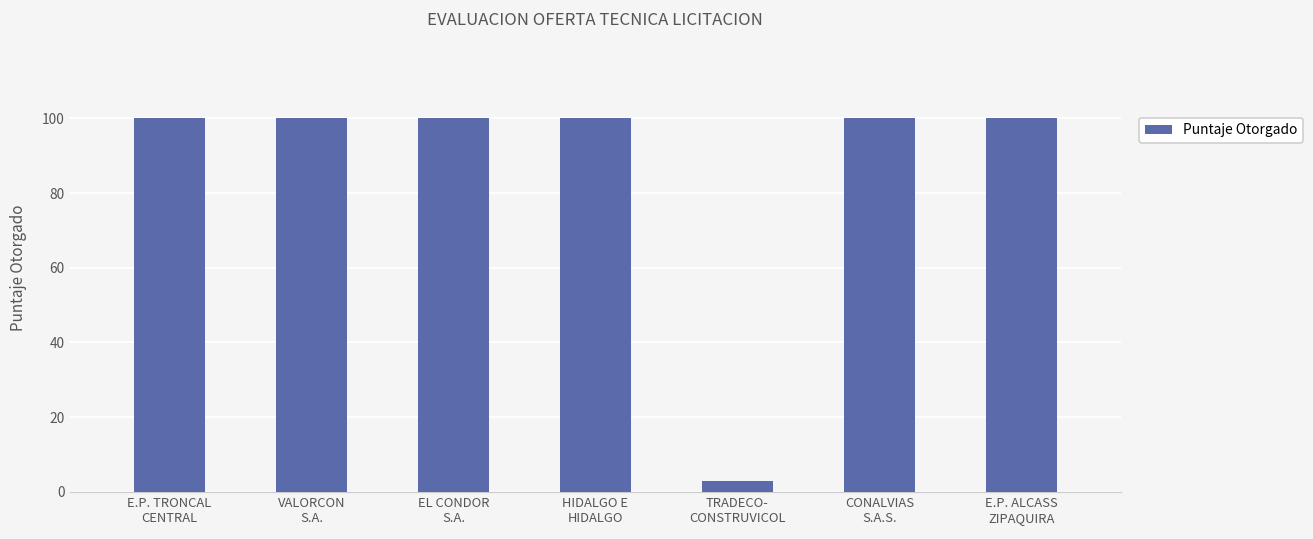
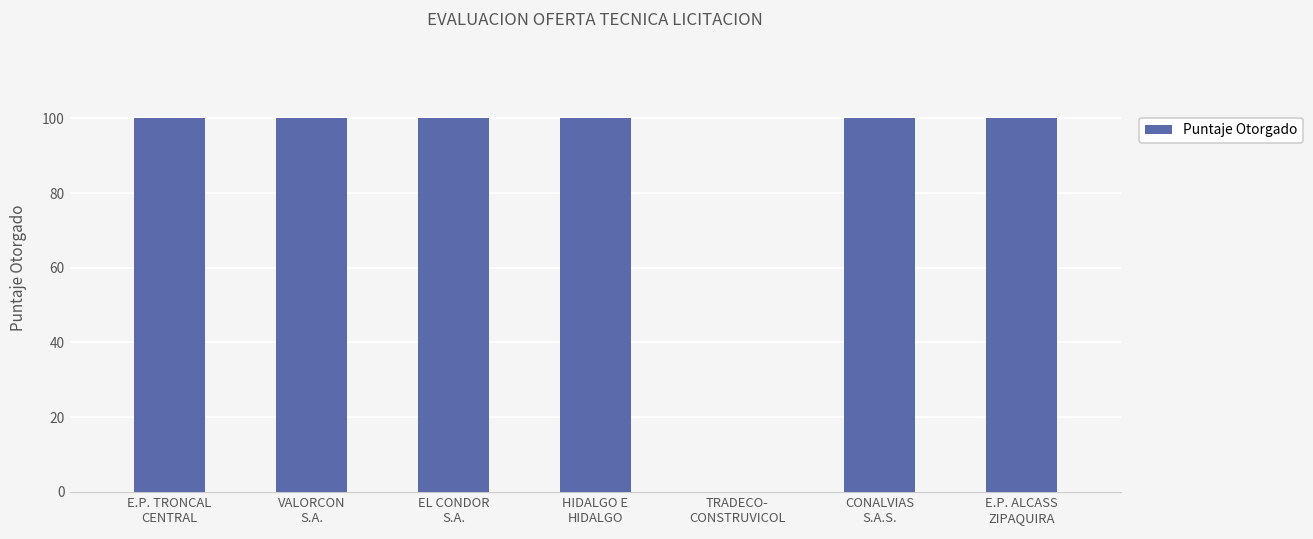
TRADECO- CONSTRUVICOL: 3 -> 0
